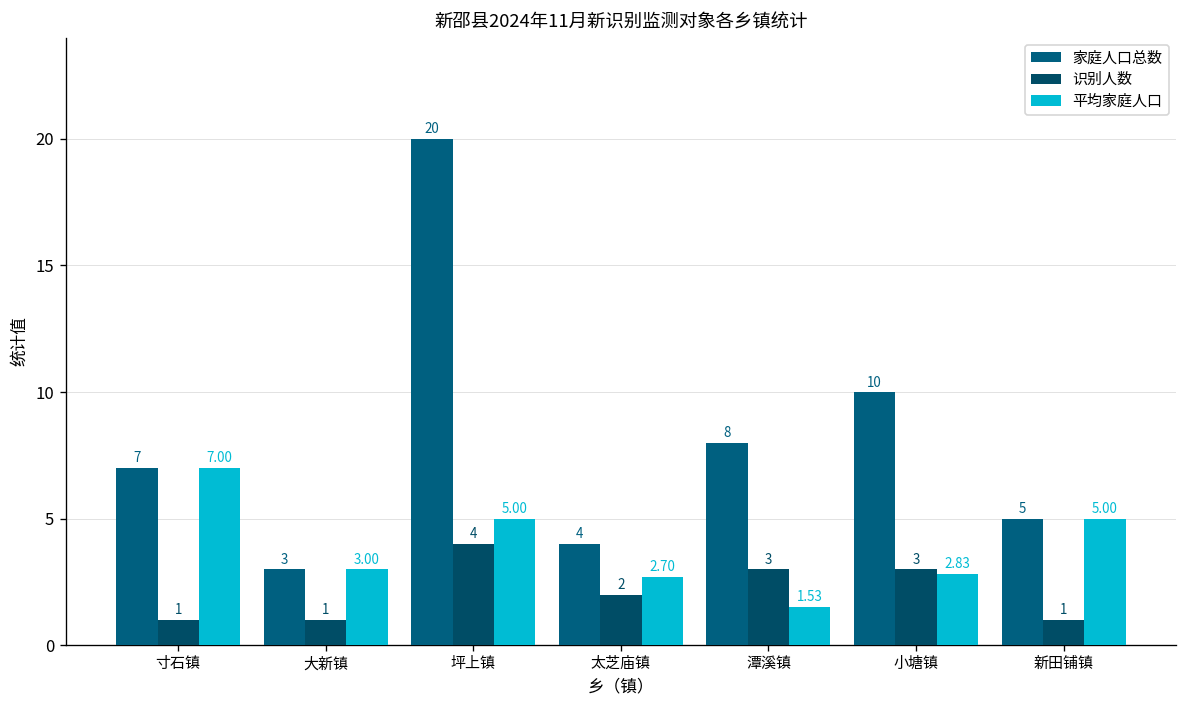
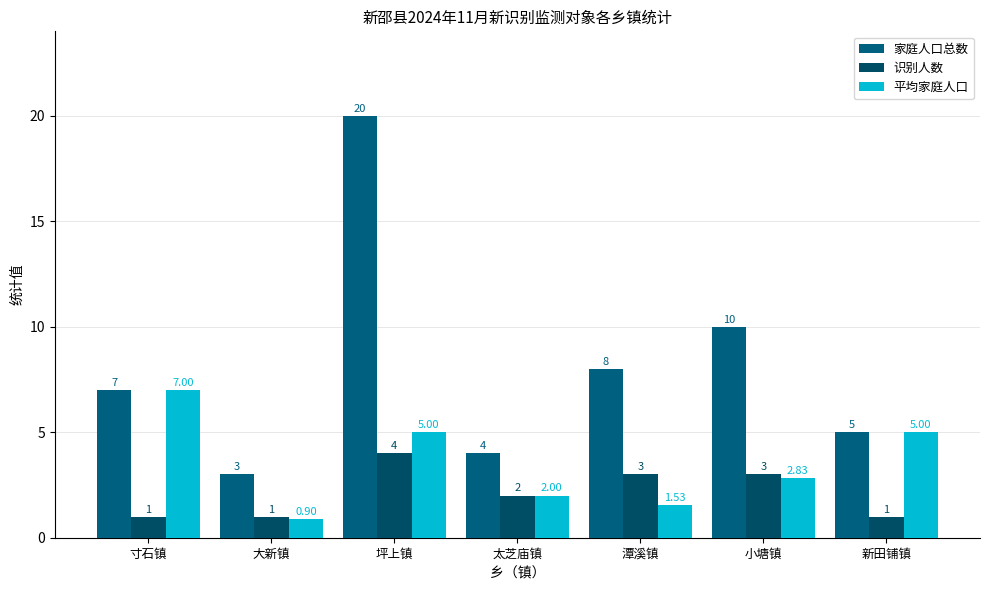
平均家庭人口, 大新镇: 3.00 -> 0.90
平均家庭人口, 太芝庙镇: 2.70 -> 2.00
